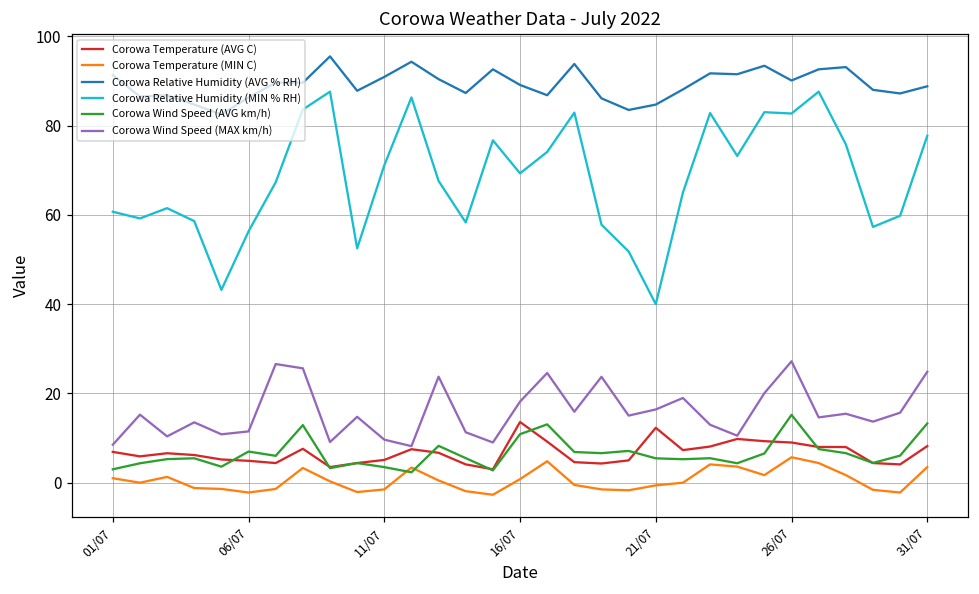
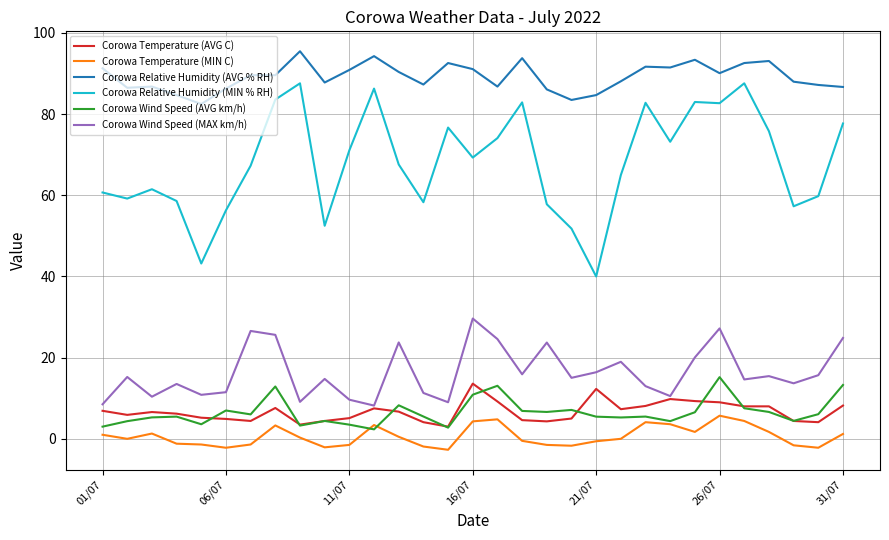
Corowa Temperature (MIN C), 16/07: 1 -> 4
Corowa Relative Humidity (AVG % RH), 16/07: 89 -> 91
Corowa Wind Speed (MAX km/h), 16/07: 18 -> 30
Corowa Temperature (MIN C), 31/07: 4 -> 1
Corowa Relative Humidity (AVG % RH), 31/07: 89 -> 87
